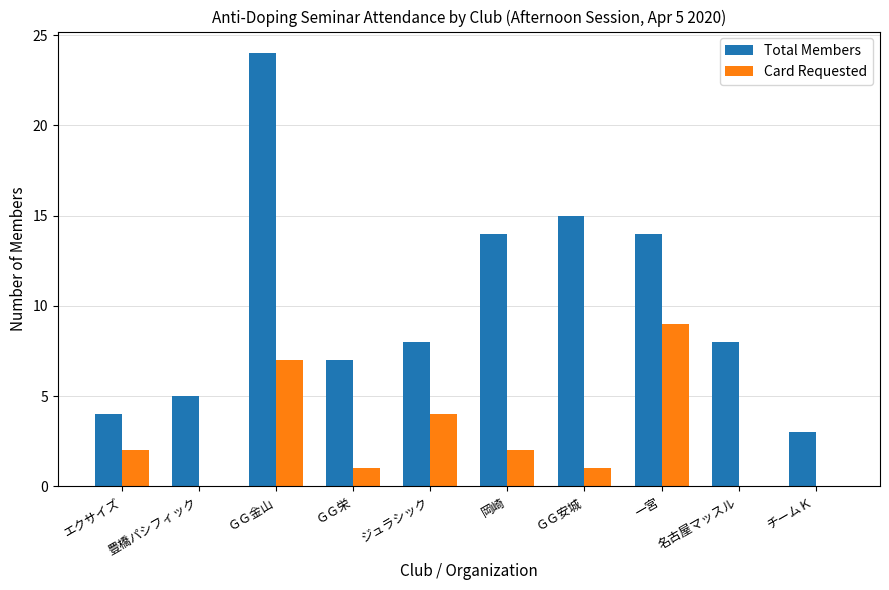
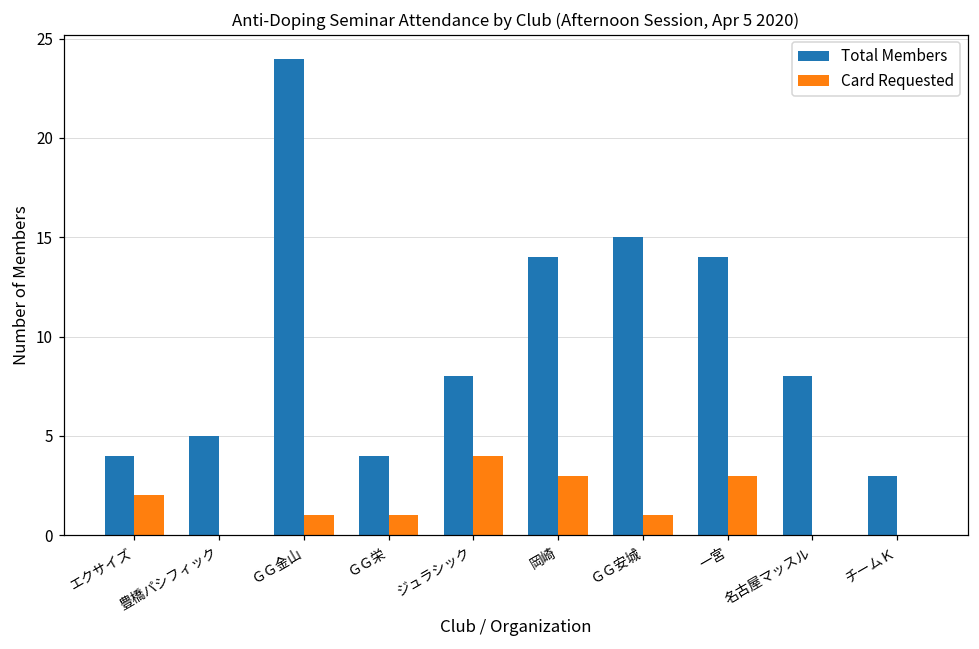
Card Requested, ＧＧ金山: 7 -> 1
Total Members, ＧＧ栄: 7 -> 4
Card Requested, 岡崎: 2 -> 3
Card Requested, 一宮: 9 -> 3
